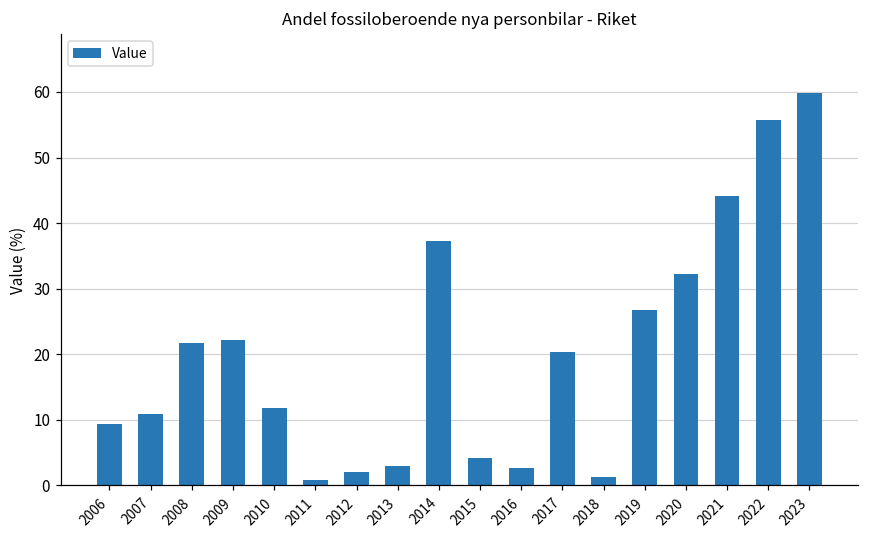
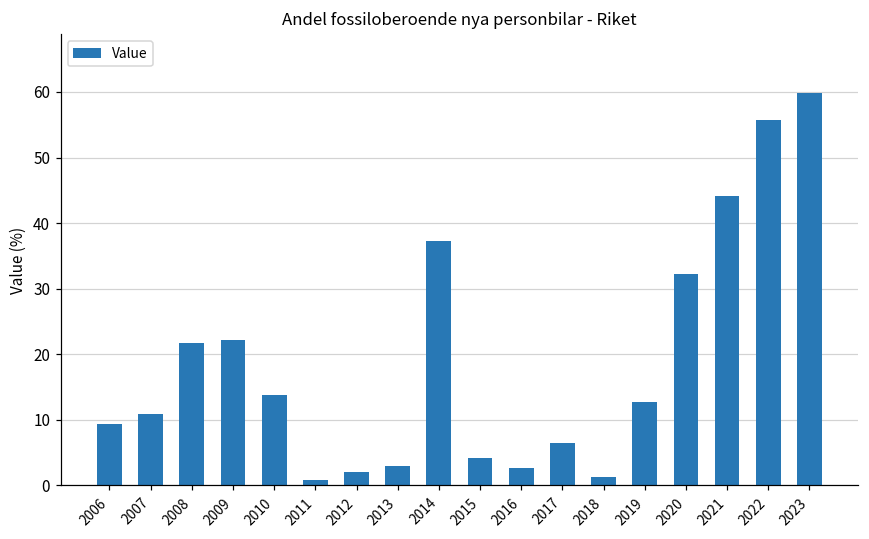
2010: 12 -> 14
2017: 20 -> 6
2019: 27 -> 13
